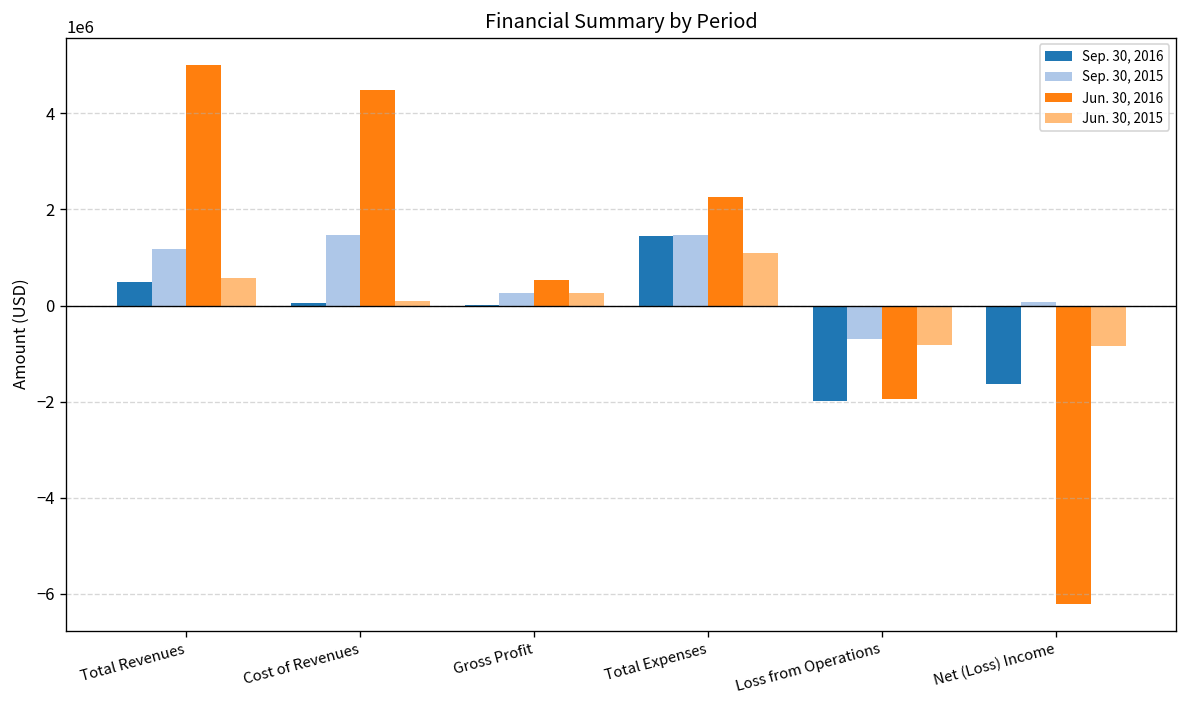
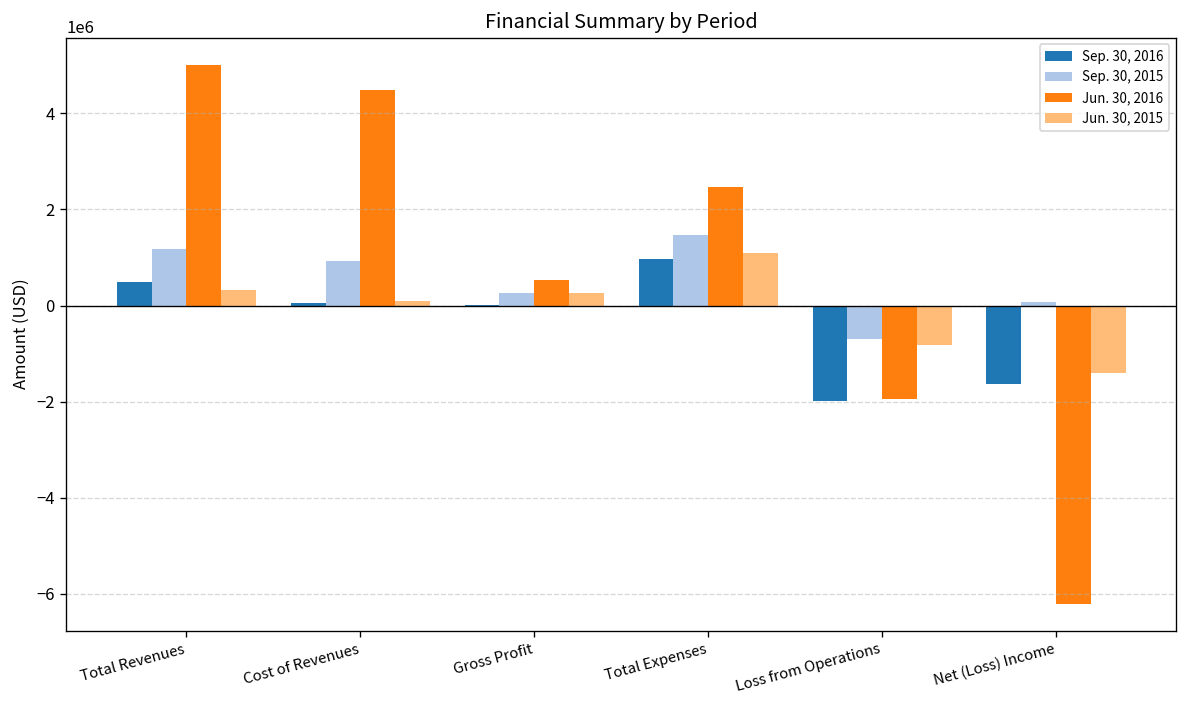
Jun. 30, 2015, Total Revenues: 600000 -> 300000
Sep. 30, 2015, Cost of Revenues: 1500000 -> 900000
Sep. 30, 2016, Total Expenses: 1500000 -> 1000000
Jun. 30, 2016, Total Expenses: 2300000 -> 2500000
Jun. 30, 2015, Net (Loss) Income: -800000 -> -1400000
